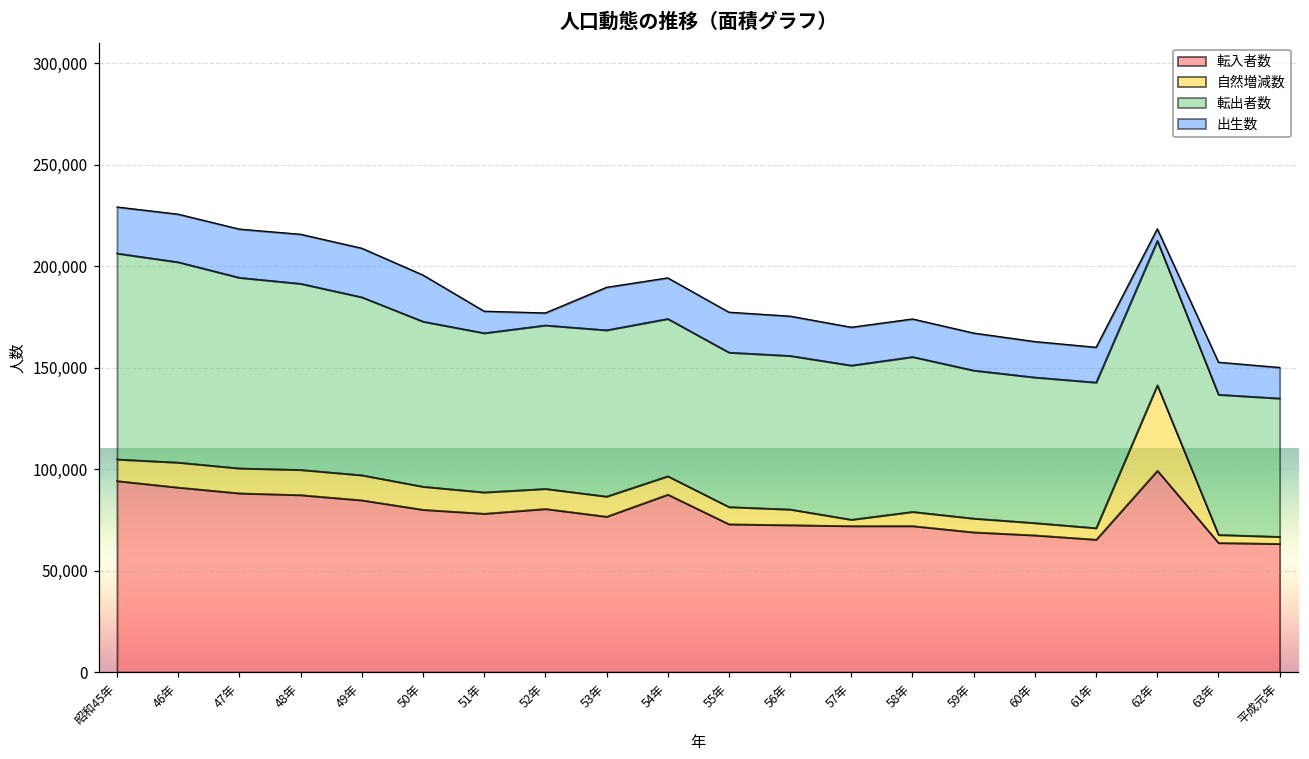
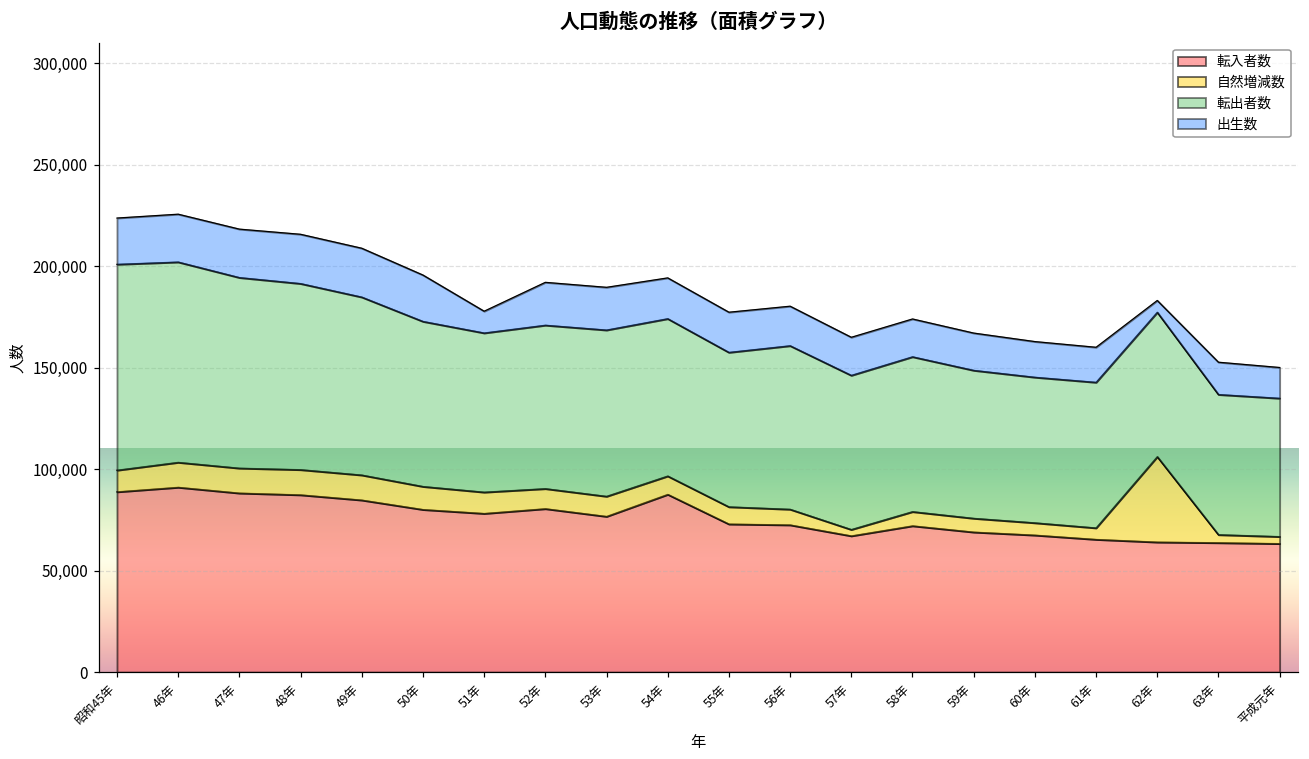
転入者数, 昭和45年: 94,000 -> 89,000
出生数, 52年: 6,000 -> 21,000
転出者数, 56年: 76,000 -> 81,000
転入者数, 57年: 72,000 -> 67,000
転入者数, 62年: 99,000 -> 64,000
